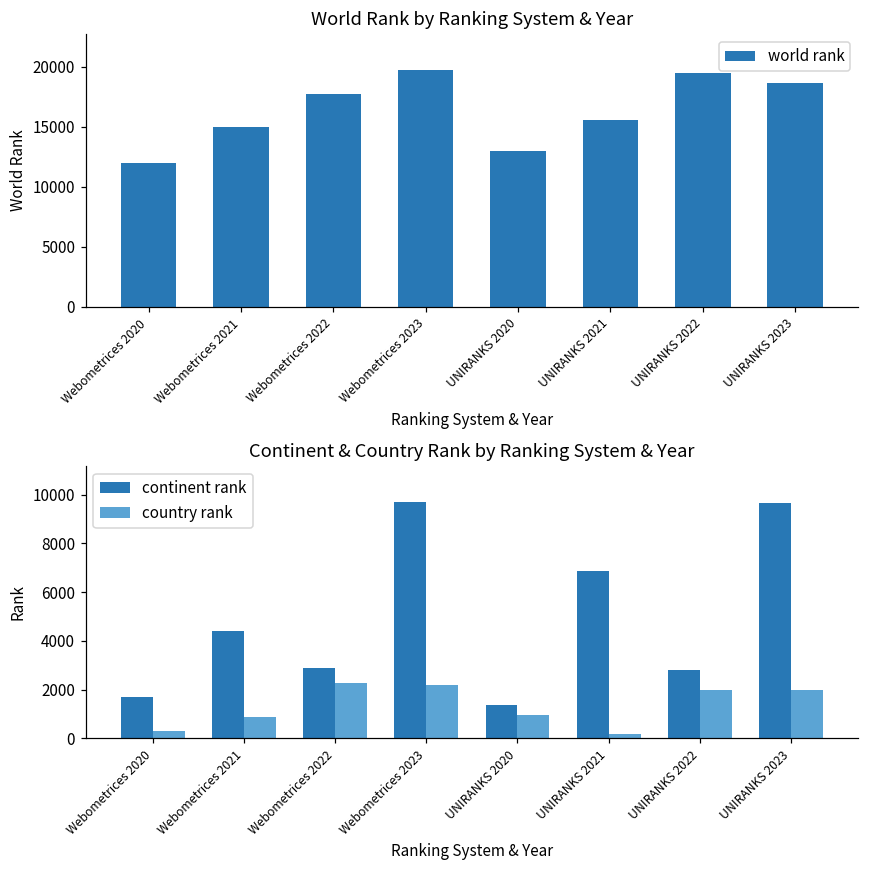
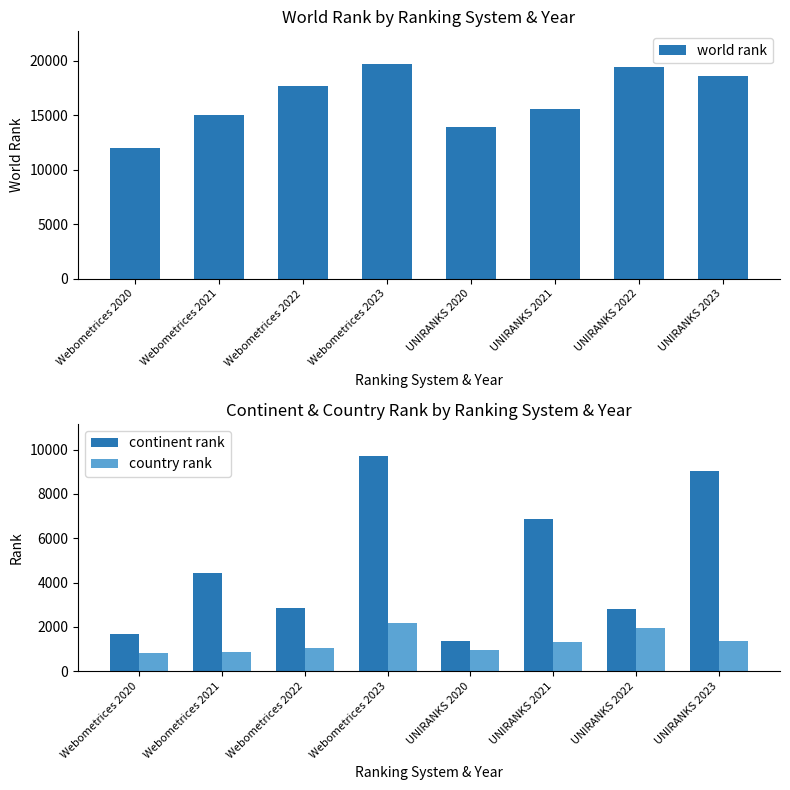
World Rank by Ranking System & Year, UNIRANKS 2020: 13000 -> 13900
Continent & Country Rank by Ranking System & Year, country rank, Webometrices 2020: 300 -> 800
Continent & Country Rank by Ranking System & Year, country rank, Webometrices 2022: 2300 -> 1000
Continent & Country Rank by Ranking System & Year, country rank, UNIRANKS 2021: 200 -> 1300
Continent & Country Rank by Ranking System & Year, continent rank, UNIRANKS 2023: 9700 -> 9000
Continent & Country Rank by Ranking System & Year, country rank, UNIRANKS 2023: 2000 -> 1400
